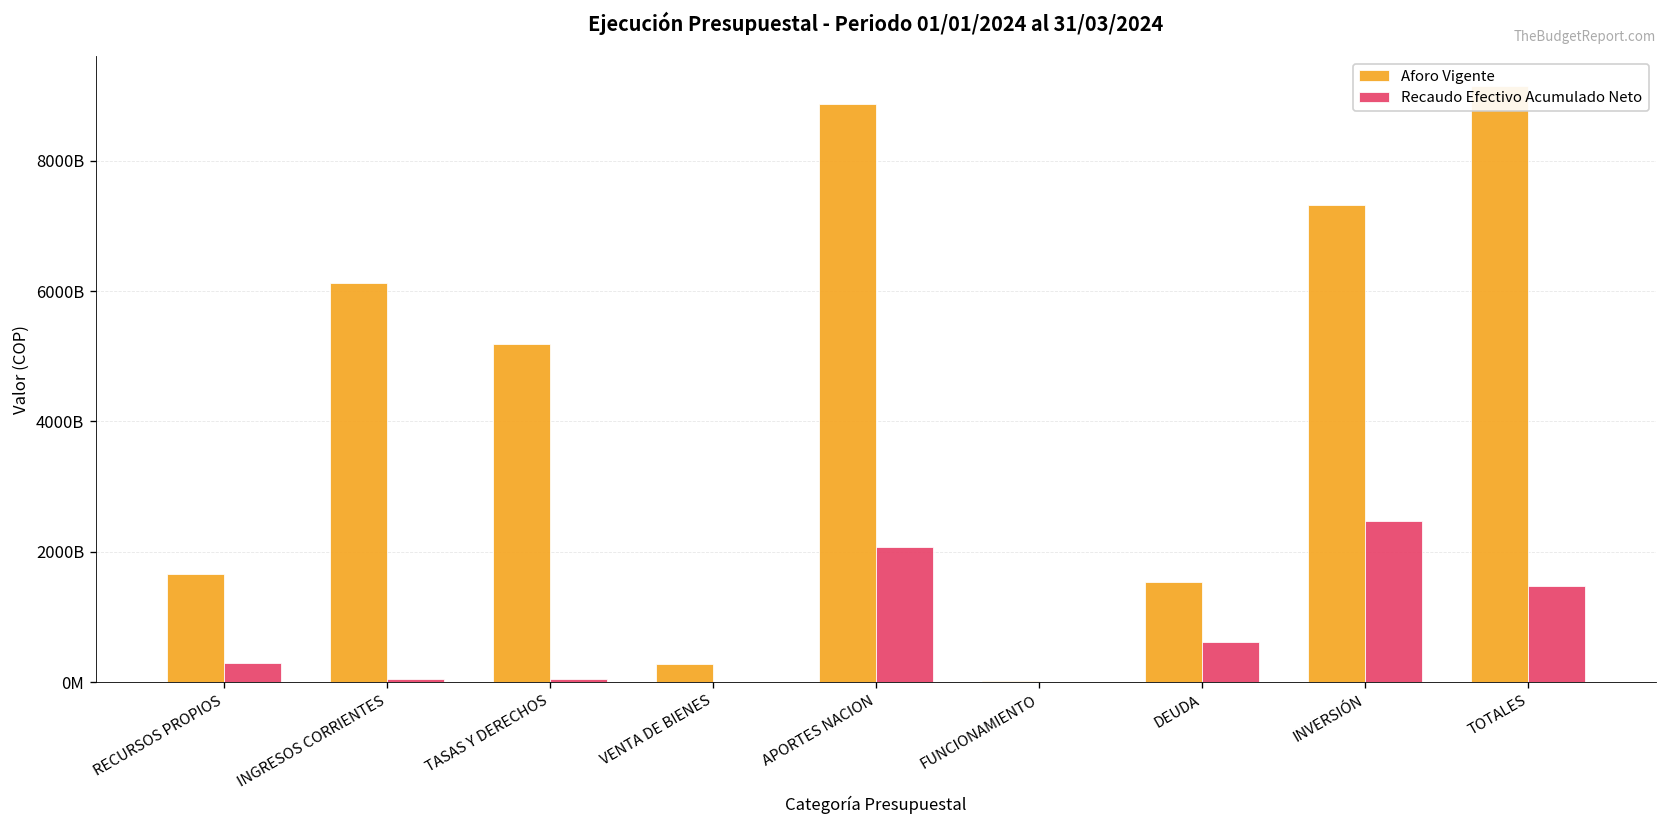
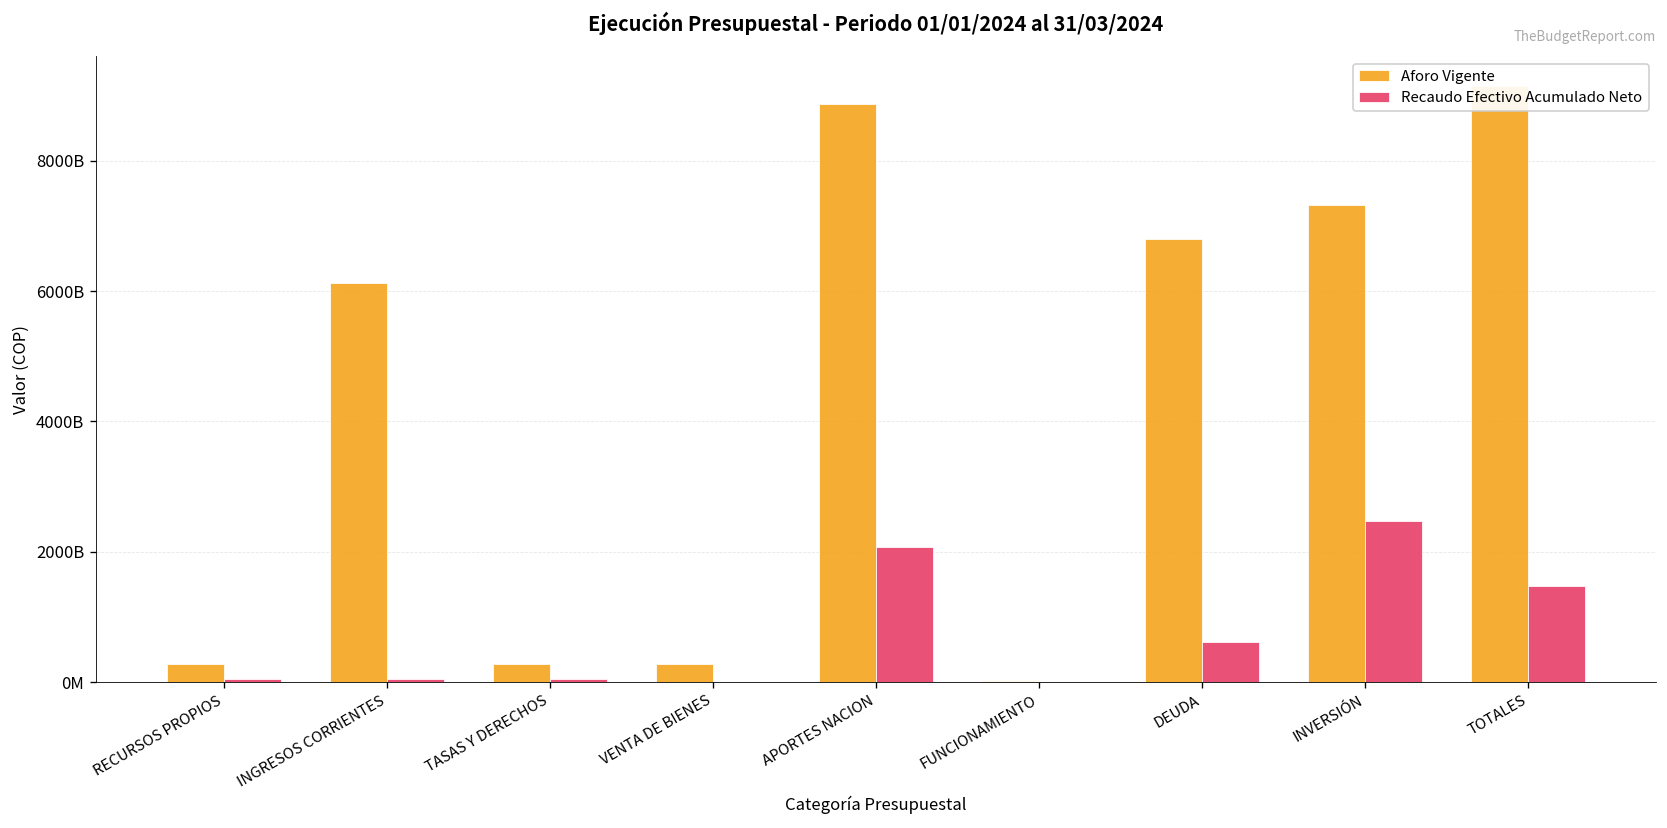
Aforo Vigente, RECURSOS PROPIOS: 1700000000000 -> 300000000000
Recaudo Efectivo Acumulado Neto, RECURSOS PROPIOS: 300000000000 -> 100000000000
Aforo Vigente, TASAS Y DERECHOS: 5200000000000 -> 300000000000
Aforo Vigente, DEUDA: 1500000000000 -> 6800000000000
